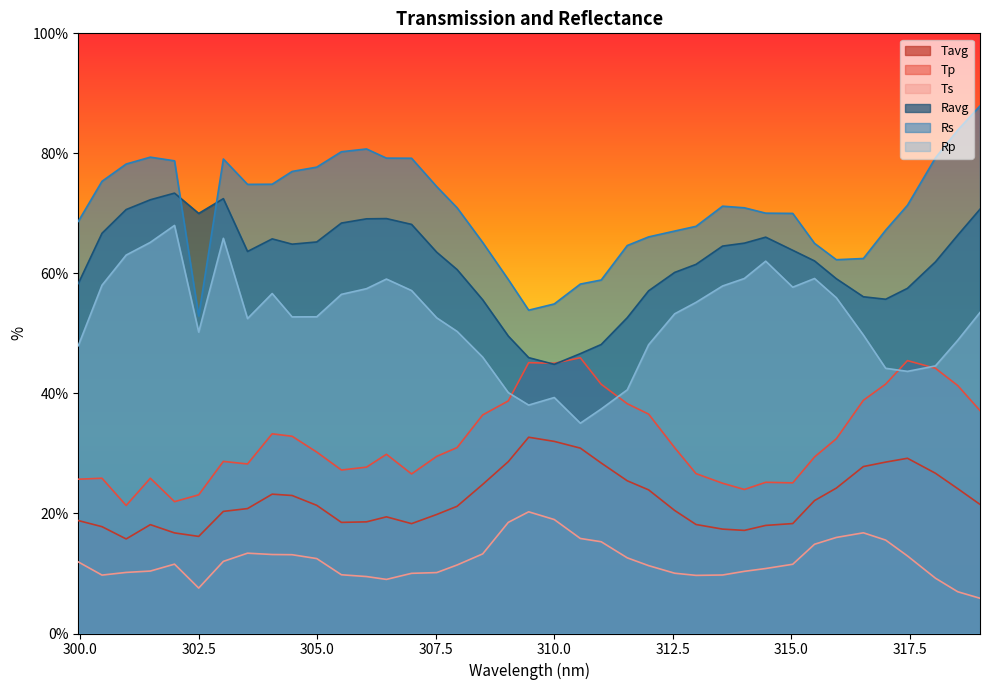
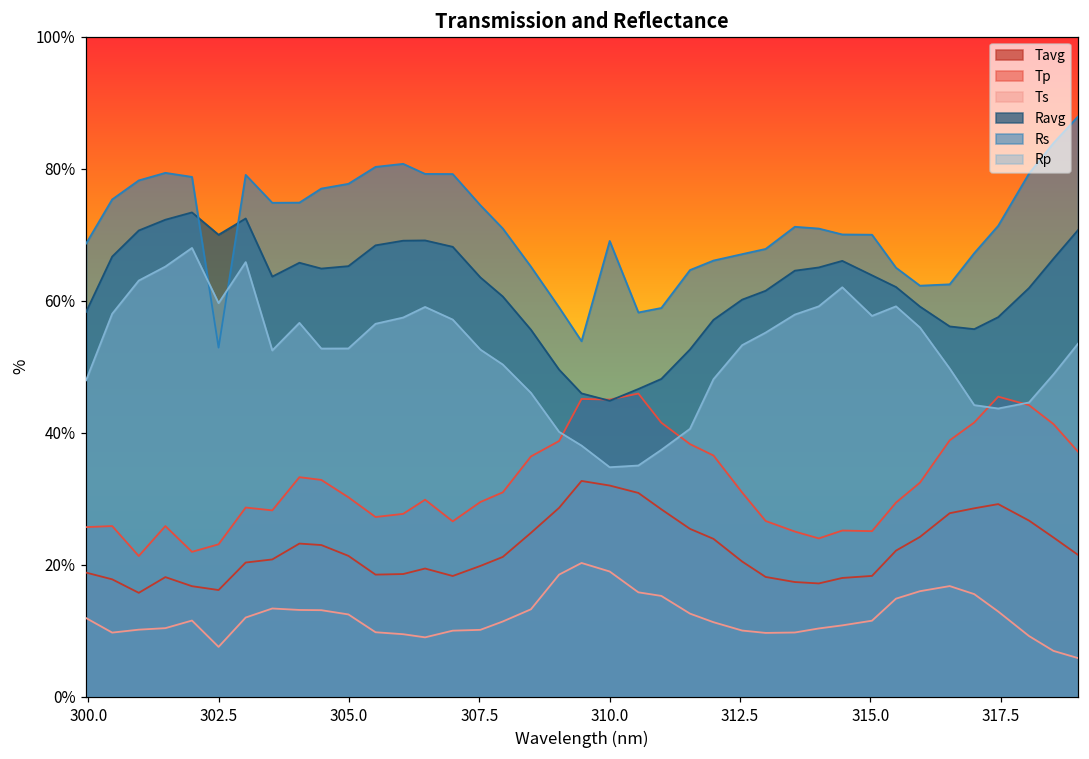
Rp, 302.5: 50% -> 60%
Rs, 310.0: 55% -> 69%
Rp, 310.0: 39% -> 35%
